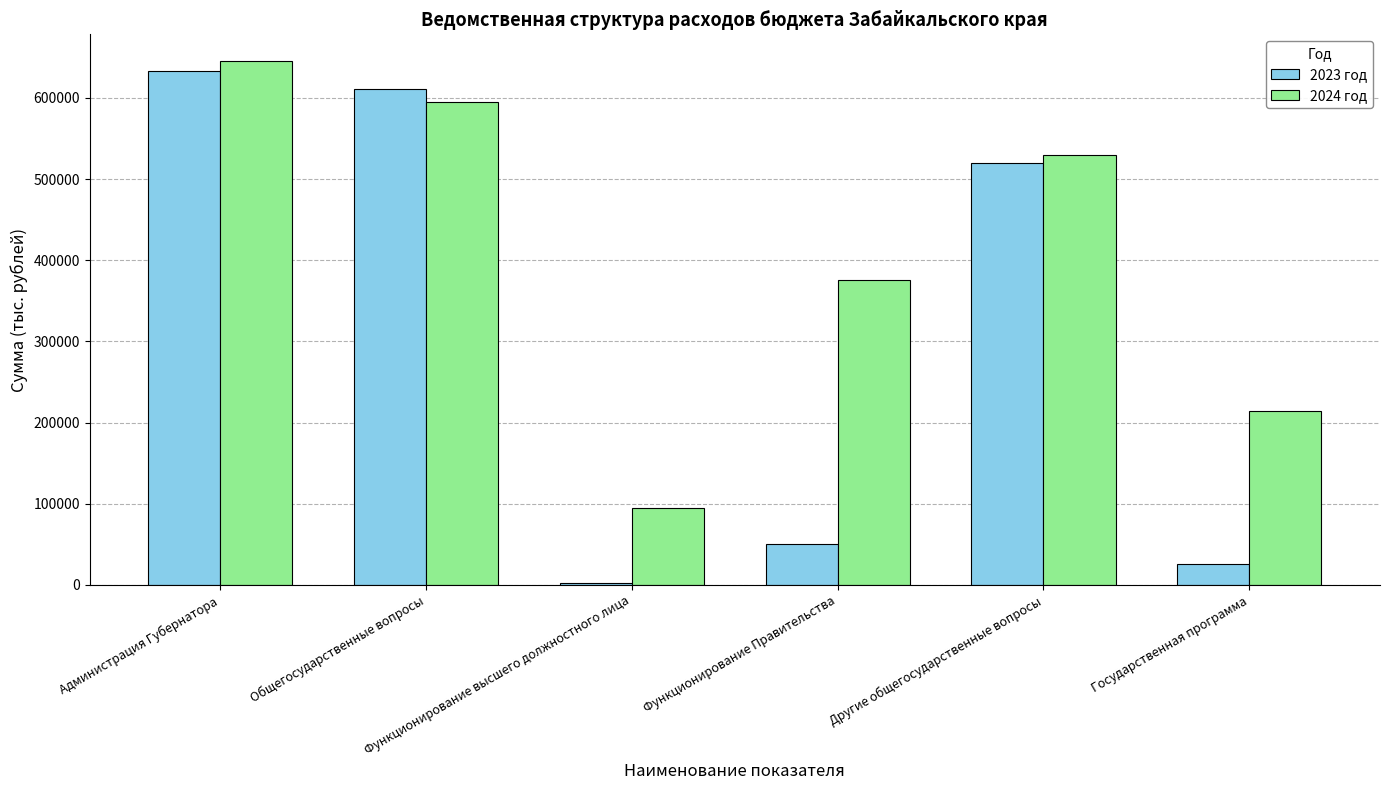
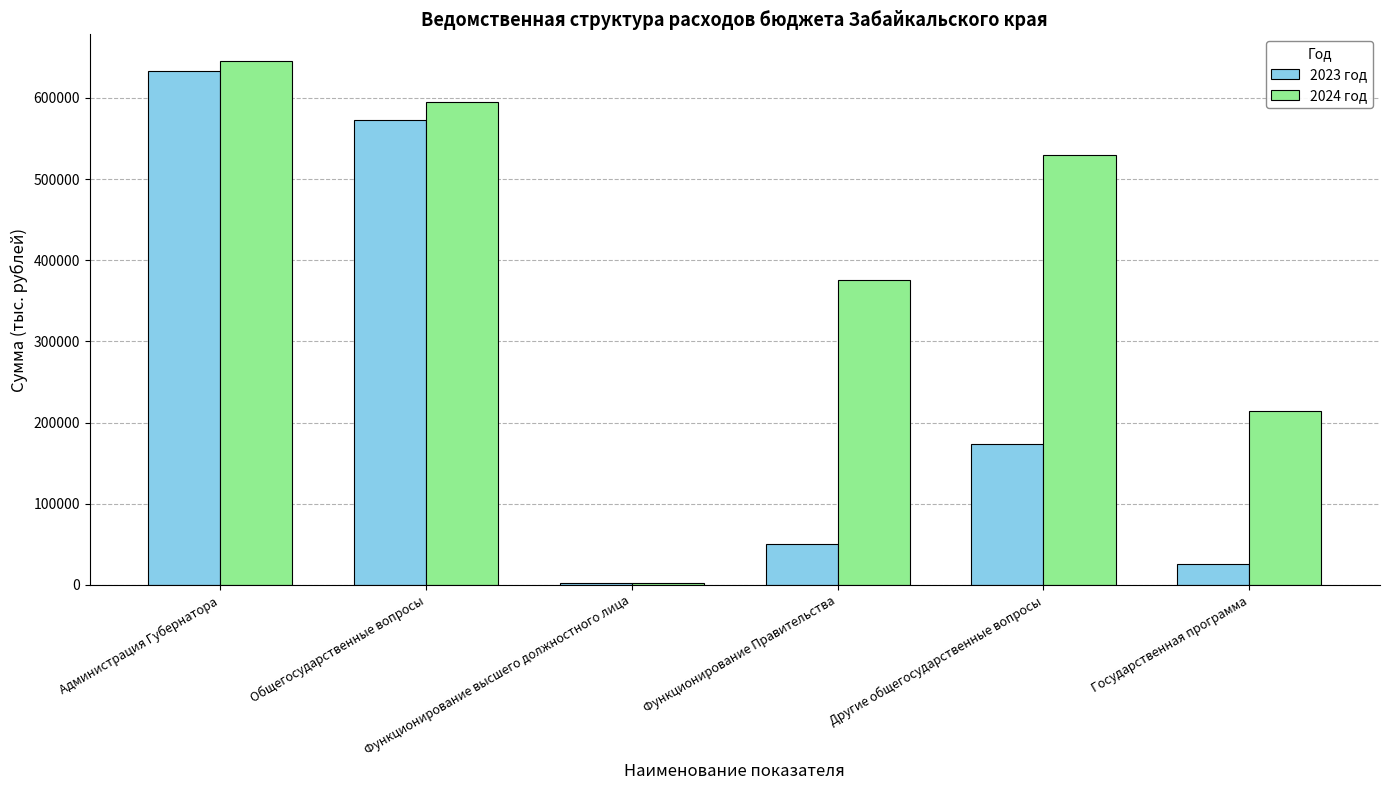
2023 год, Общегосударственные вопросы: 610000 -> 570000
2024 год, Функционирование высшего должностного лица: 100000 -> 0
2023 год, Другие общегосударственные вопросы: 520000 -> 170000
